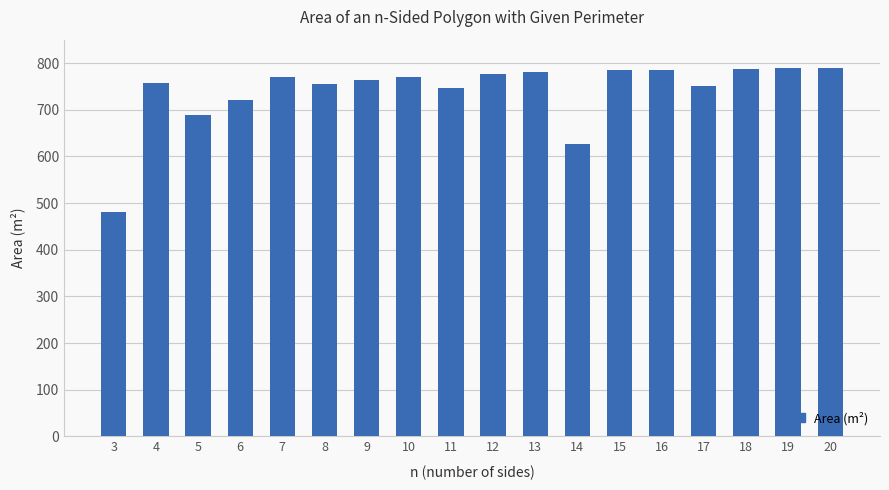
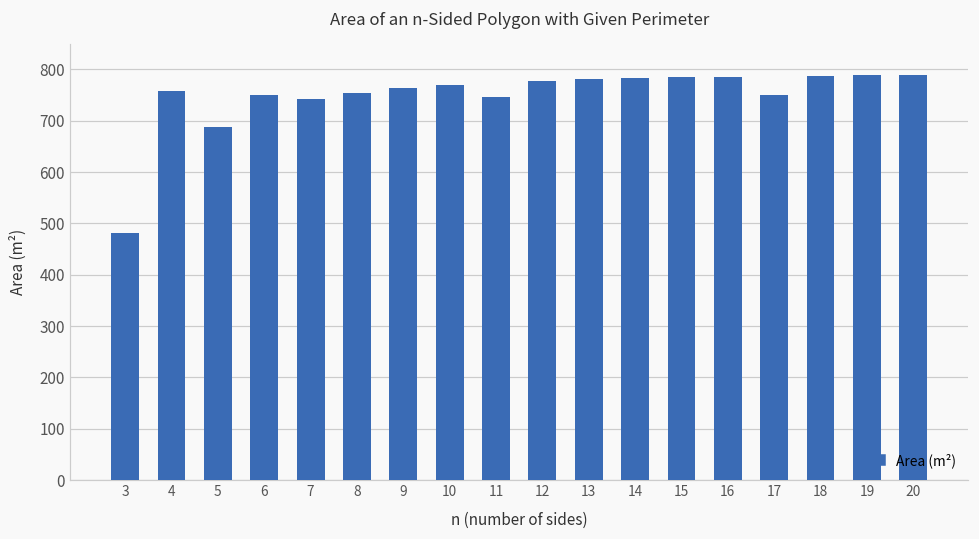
6: 720 -> 750
7: 770 -> 740
14: 630 -> 780
